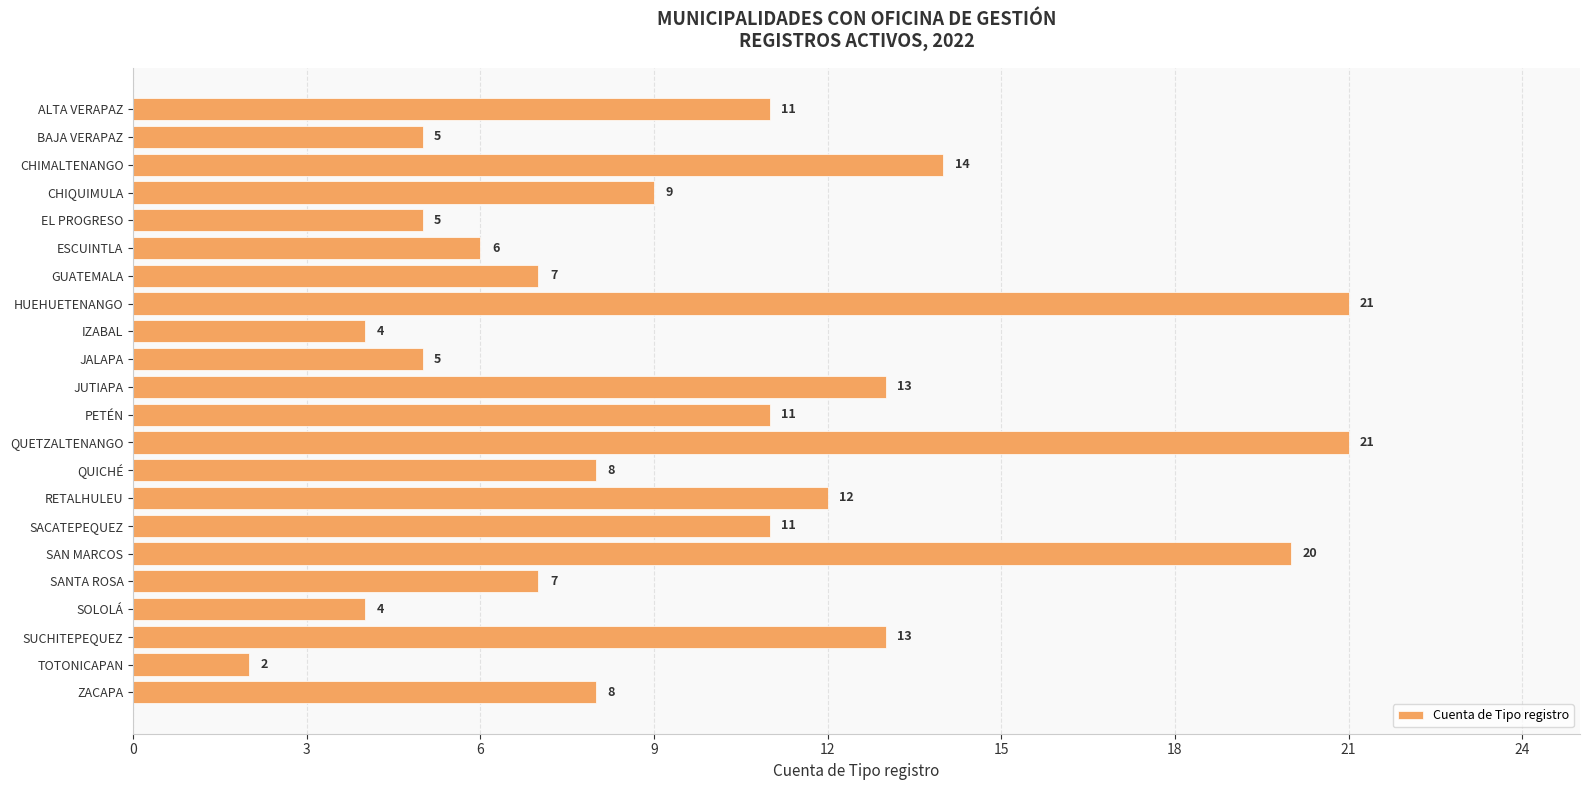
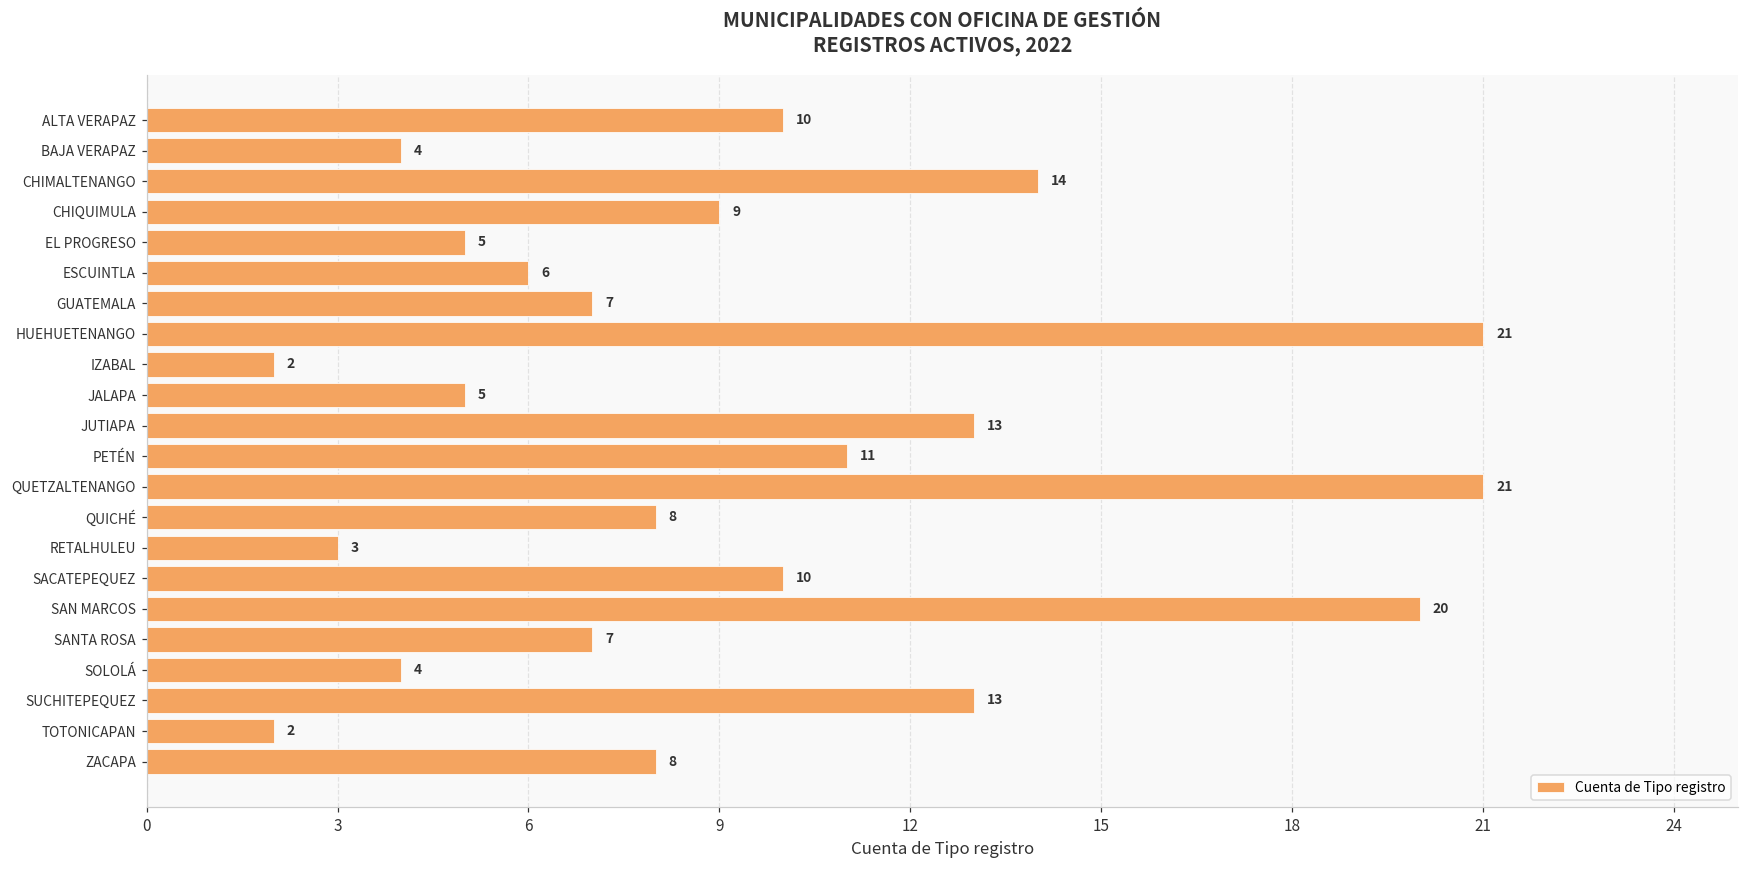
ALTA VERAPAZ: 11 -> 10
BAJA VERAPAZ: 5 -> 4
IZABAL: 4 -> 2
RETALHULEU: 12 -> 3
SACATEPEQUEZ: 11 -> 10
